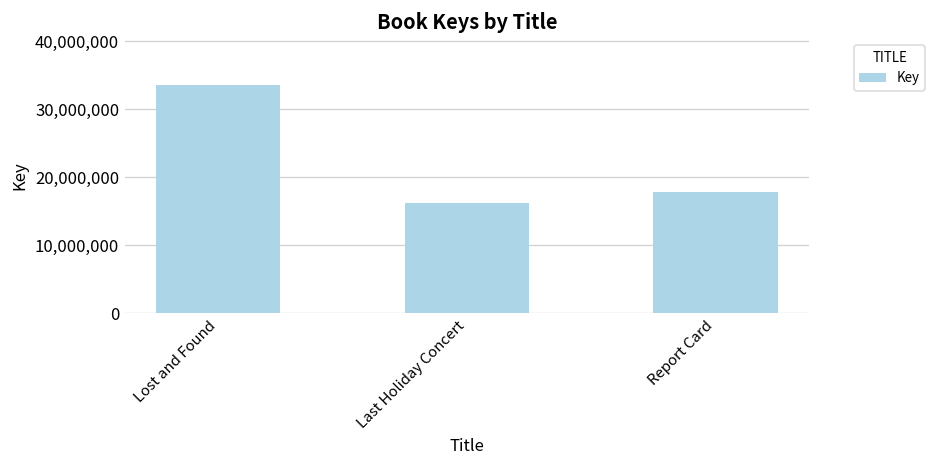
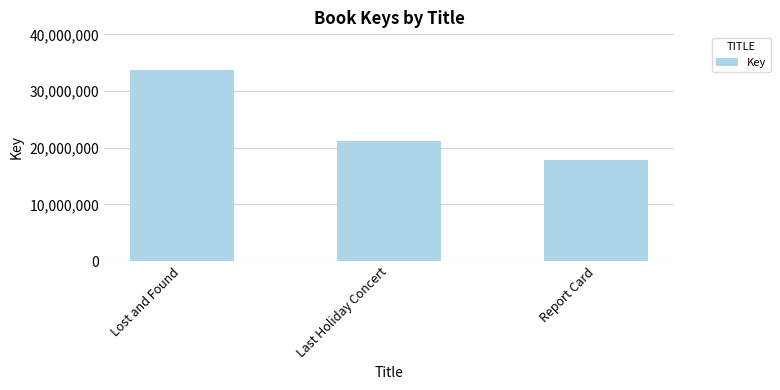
Last Holiday Concert: 16,000,000 -> 21,000,000
